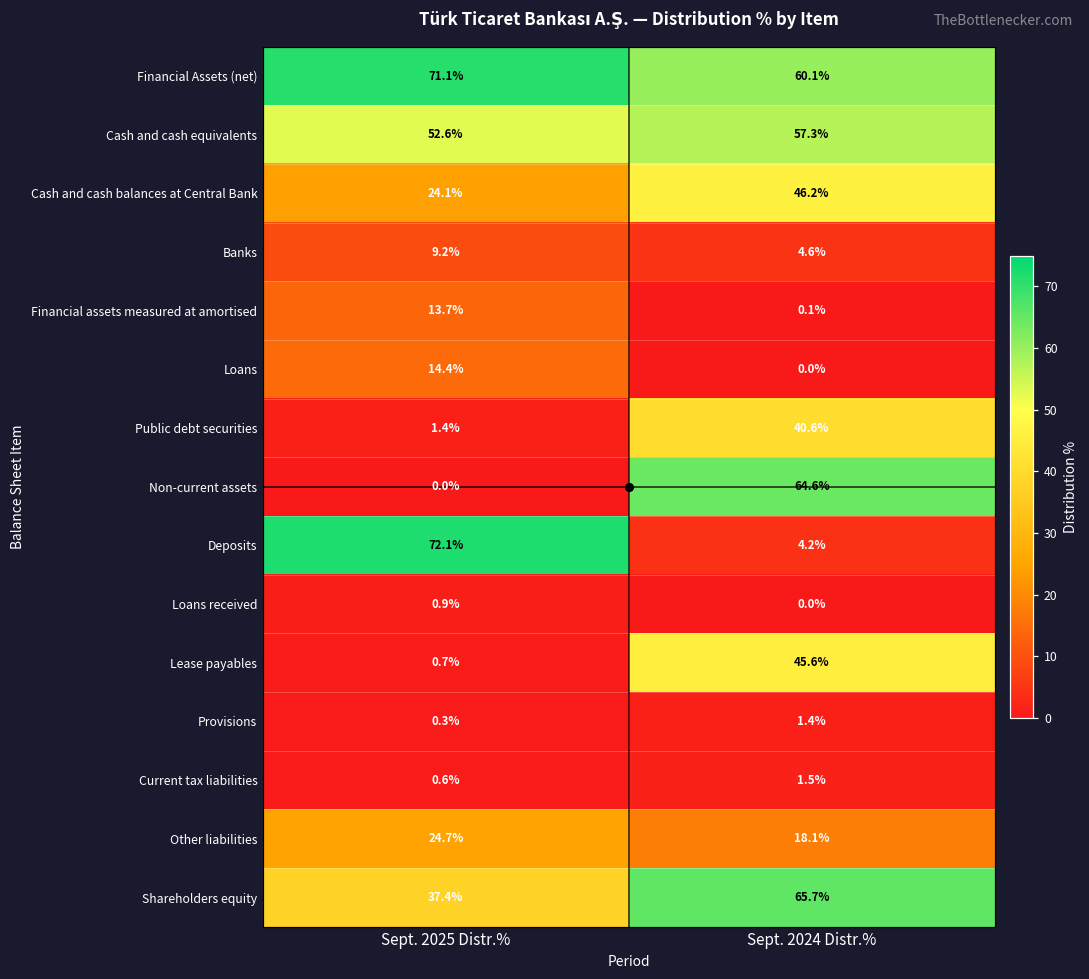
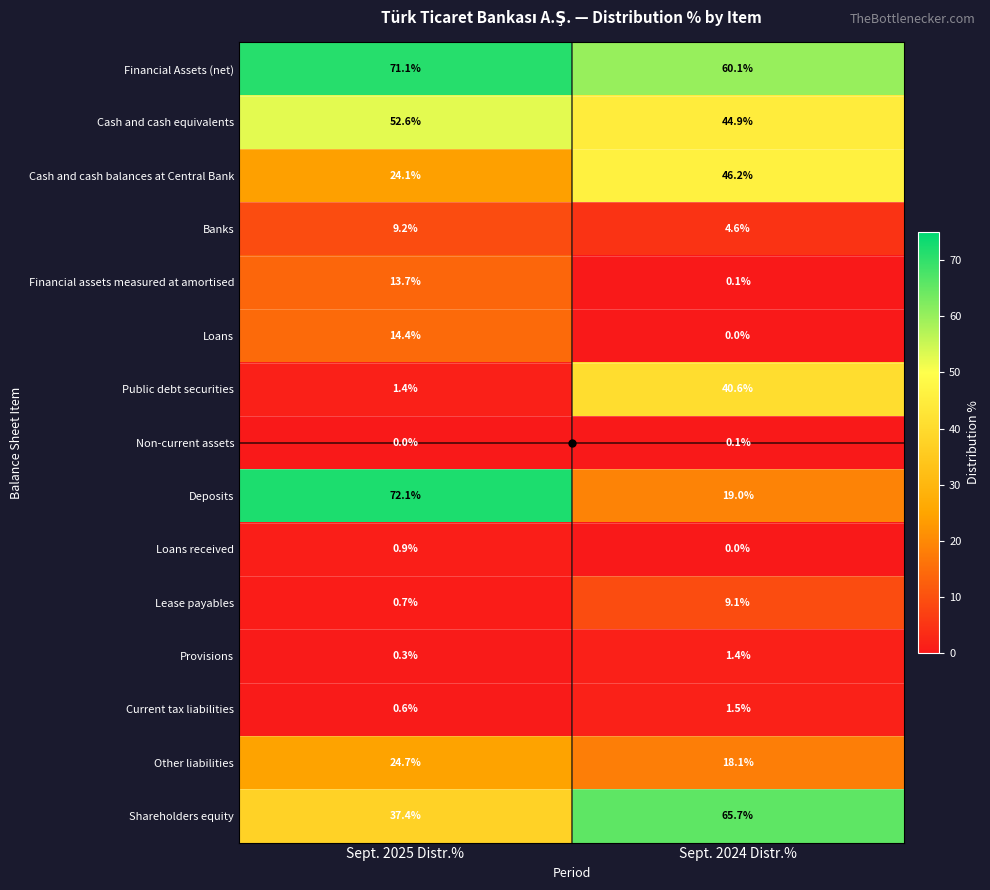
Cash and cash equivalents, Sept. 2024 Distr.%: 57.3% -> 44.9%
Non-current assets, Sept. 2024 Distr.%: 64.6% -> 0.1%
Deposits, Sept. 2024 Distr.%: 4.2% -> 19.0%
Lease payables, Sept. 2024 Distr.%: 45.6% -> 9.1%
